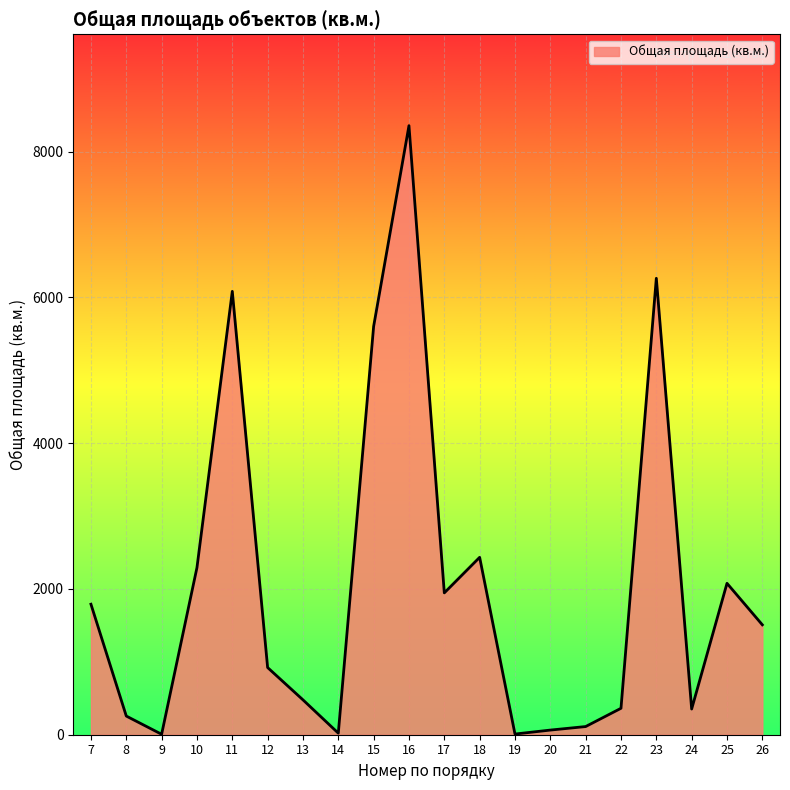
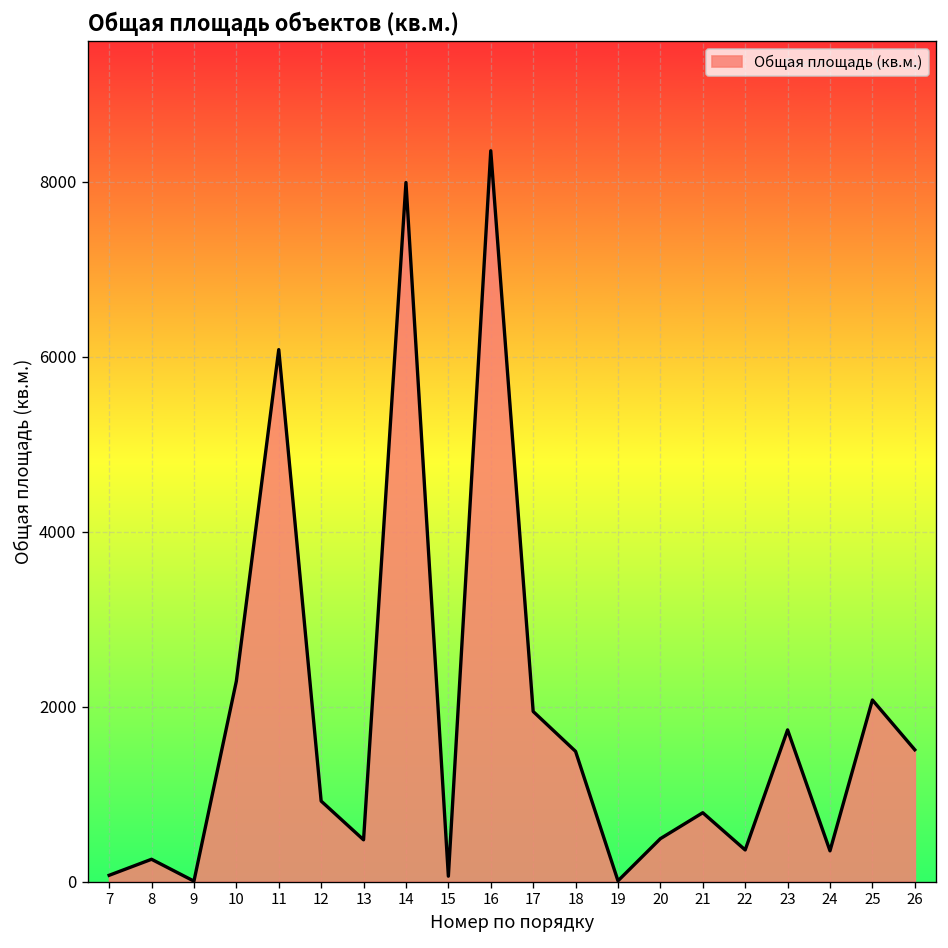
7: 1800 -> 100
14: 0 -> 8000
15: 5600 -> 100
18: 2400 -> 1500
20: 100 -> 500
21: 100 -> 800
23: 6300 -> 1700
